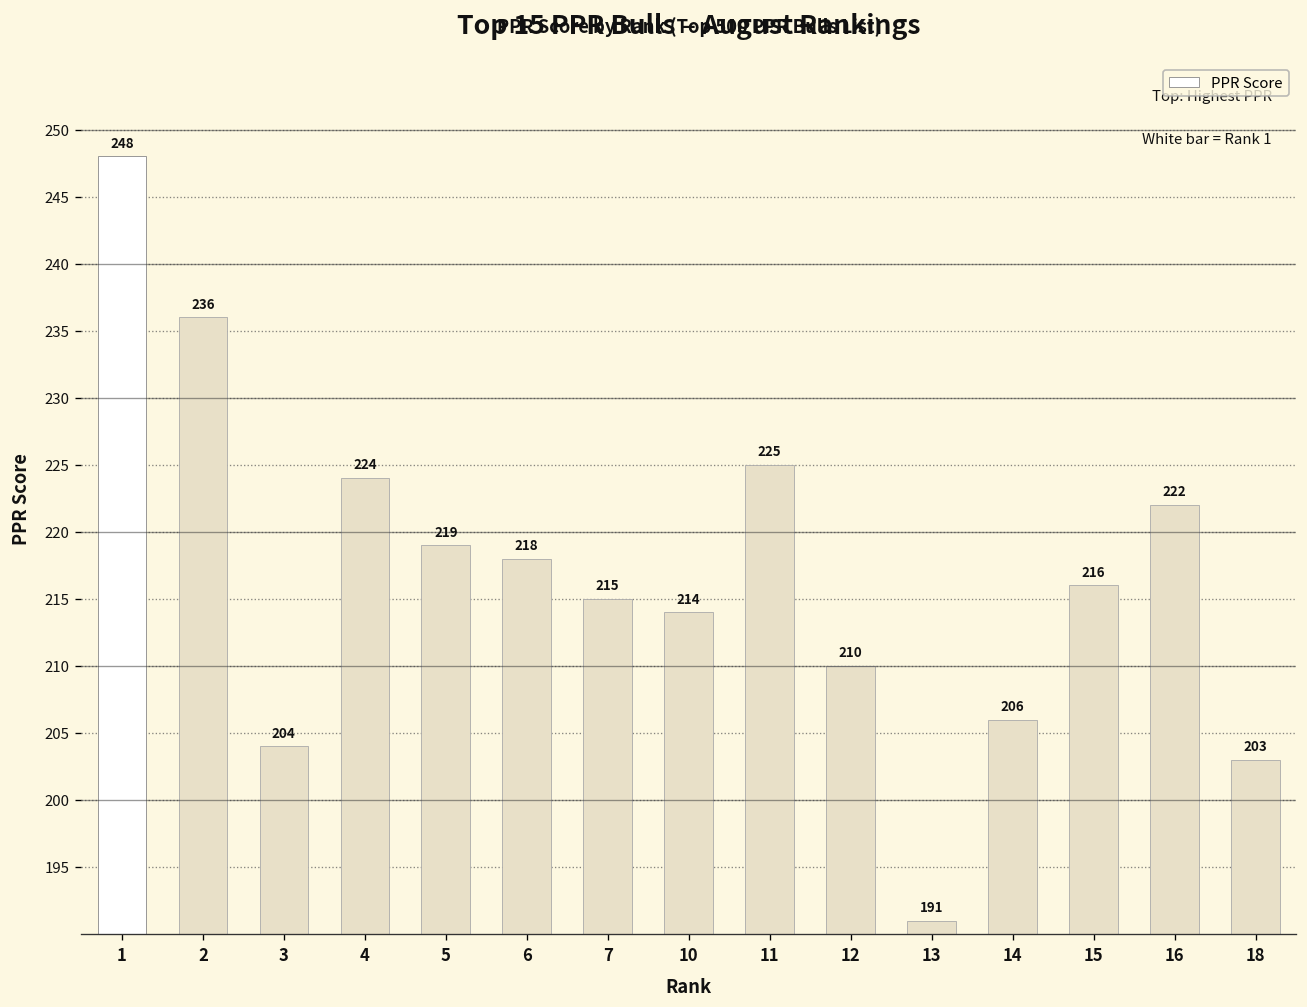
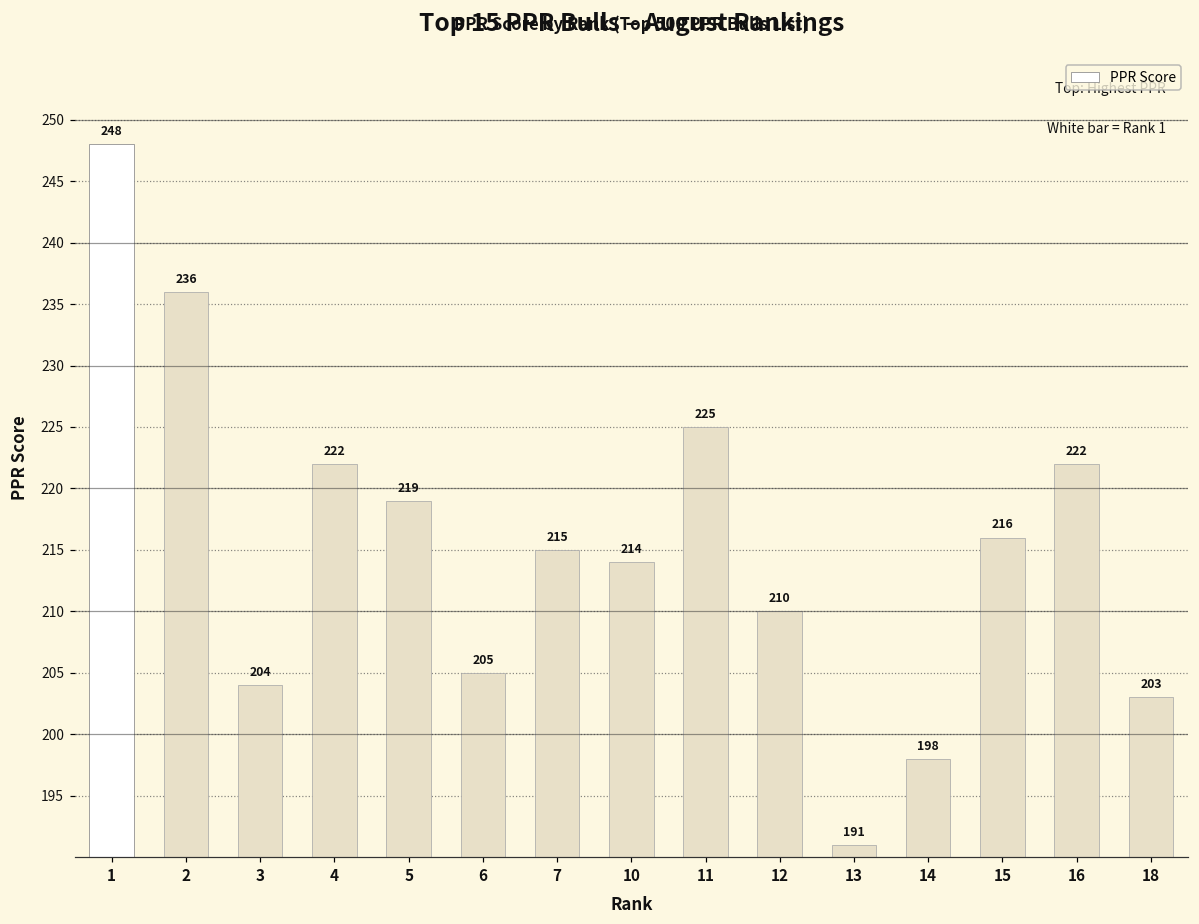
4: 224 -> 222
6: 218 -> 205
14: 206 -> 198
